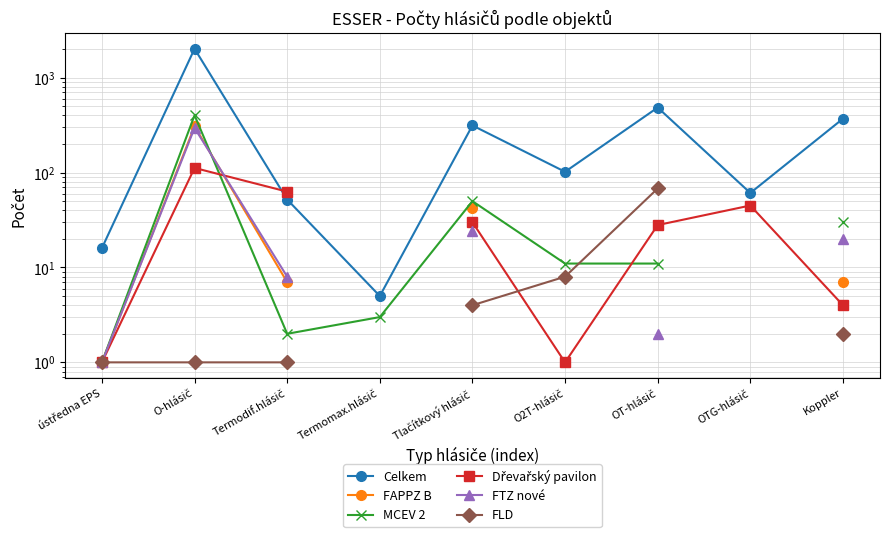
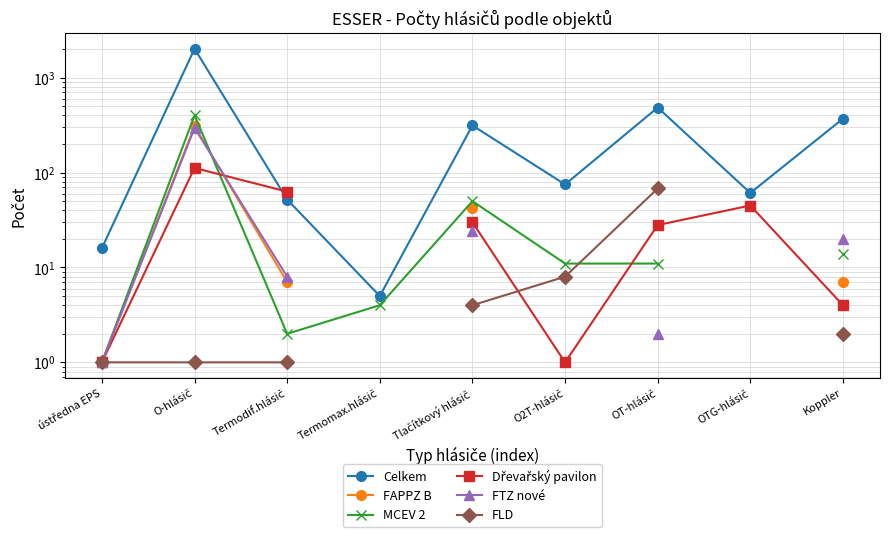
MCEV 2, Termomax.hlásič: 3 -> 4
Celkem, O2T-hlásič: 100 -> 80
MCEV 2, Koppler: 30 -> 14
